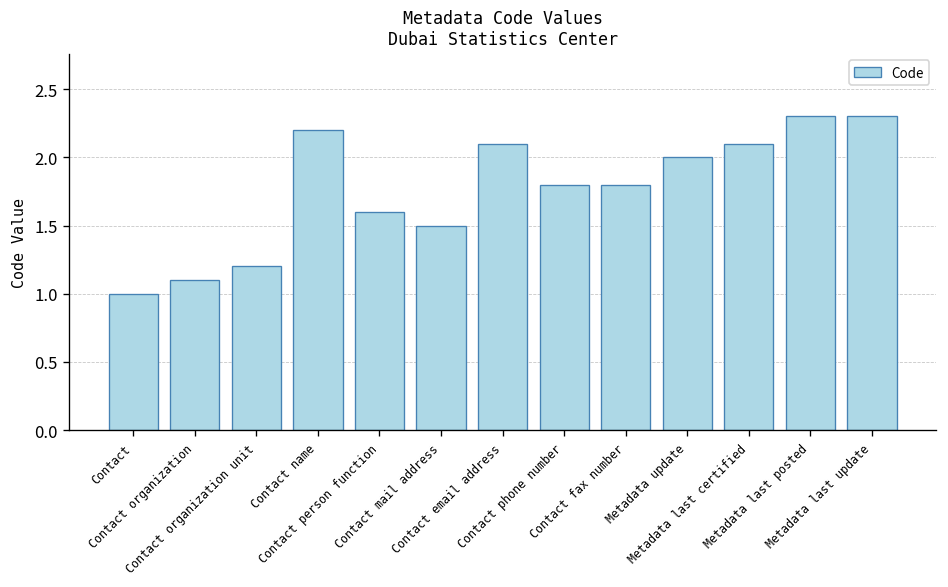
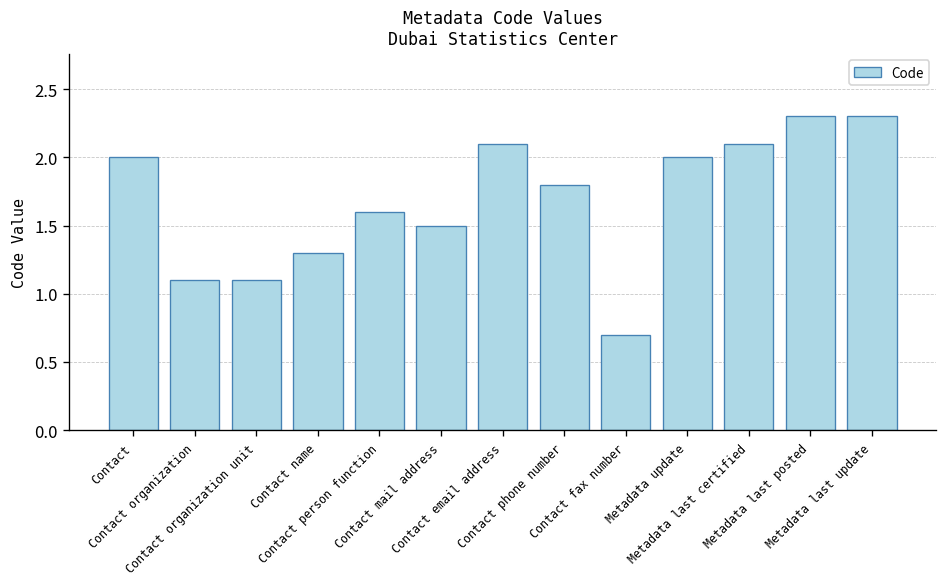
Contact: 1 -> 2
Contact organization unit: 1.2 -> 1.1
Contact name: 2.2 -> 1.3
Contact fax number: 1.8 -> 0.7
